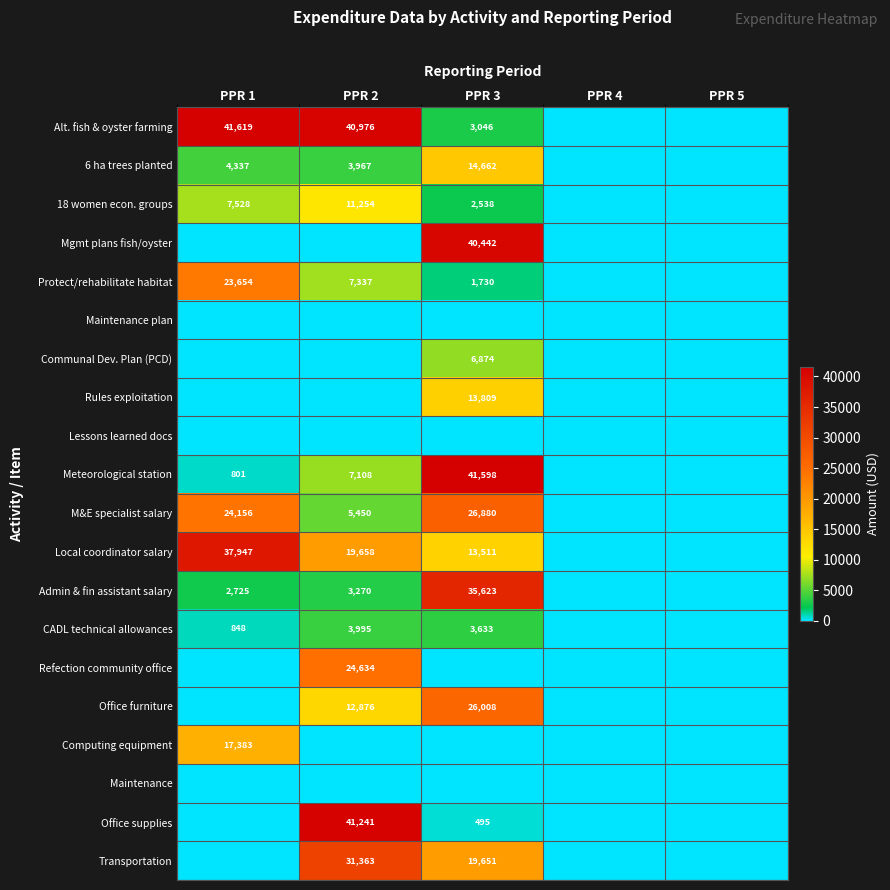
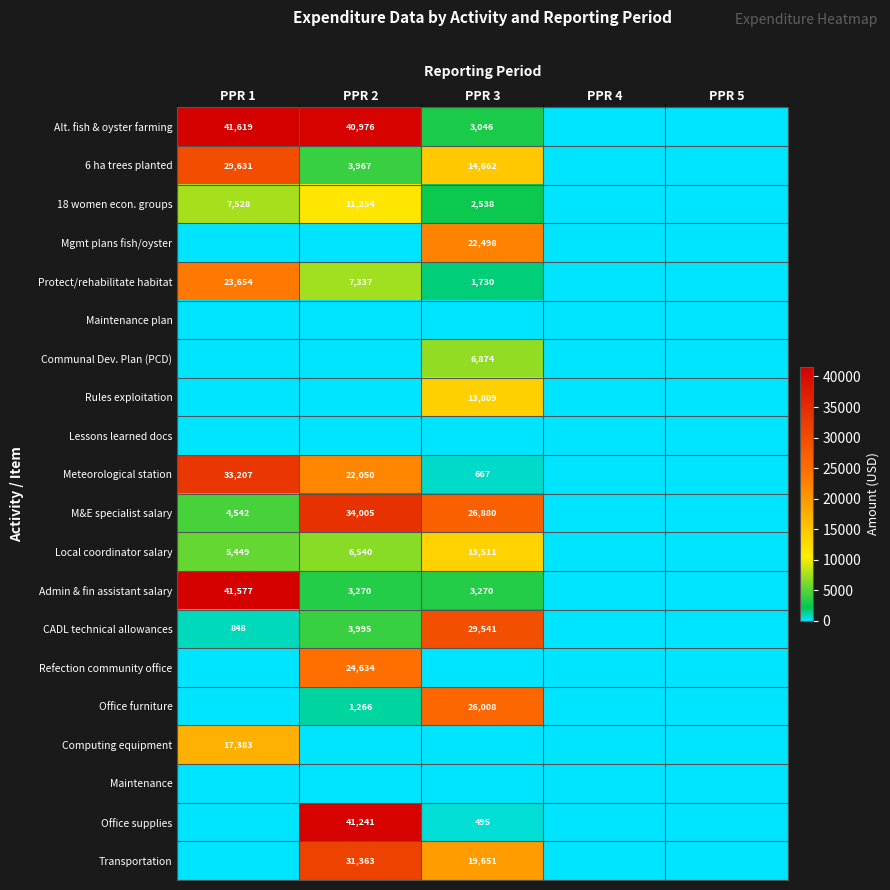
6 ha trees planted, PPR 1: 4,337 -> 29,631
Mgmt plans fish/oyster, PPR 3: 40,442 -> 22,498
Meteorological station, PPR 1: 801 -> 33,207
Meteorological station, PPR 2: 7,108 -> 22,050
Meteorological station, PPR 3: 41,598 -> 667
M&E specialist salary, PPR 1: 24,156 -> 4,542
M&E specialist salary, PPR 2: 5,450 -> 34,005
Local coordinator salary, PPR 1: 37,947 -> 5,449
Local coordinator salary, PPR 2: 19,658 -> 6,540
Admin & fin assistant salary, PPR 1: 2,725 -> 41,577
Admin & fin assistant salary, PPR 3: 35,623 -> 3,270
CADL technical allowances, PPR 3: 3,633 -> 29,541
Office furniture, PPR 2: 12,876 -> 1,266
